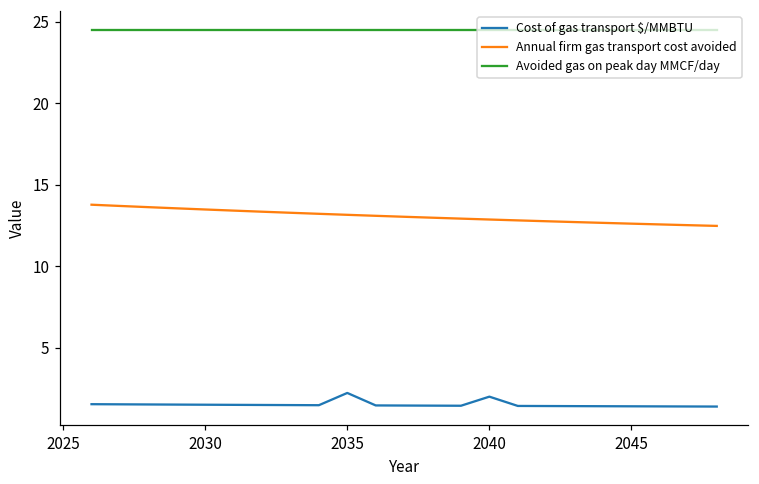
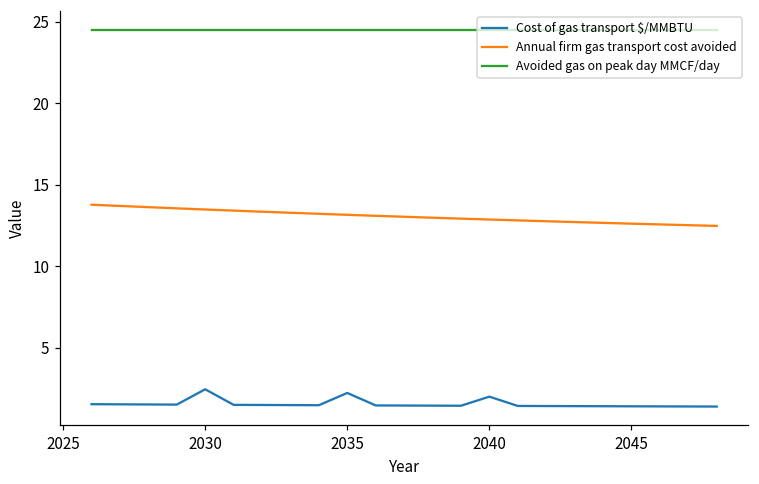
Cost of gas transport $/MMBTU, 2030: 1.5 -> 2.5
